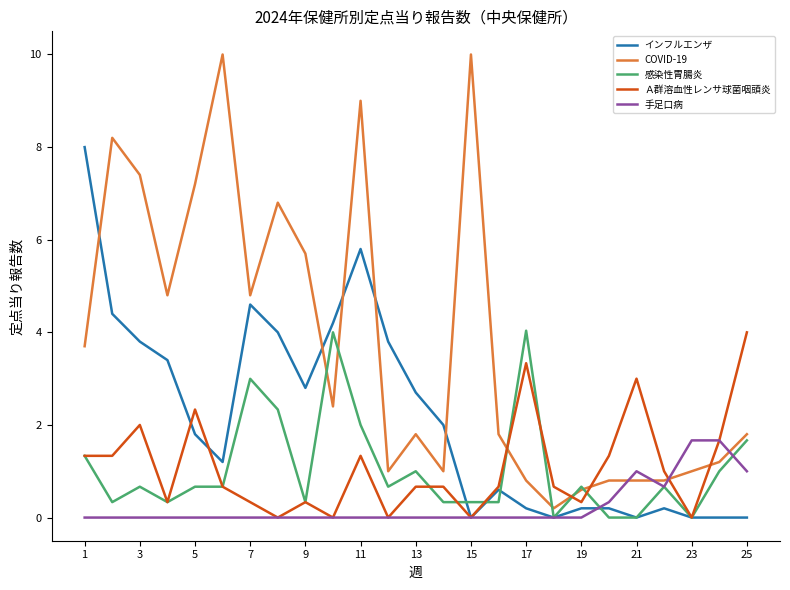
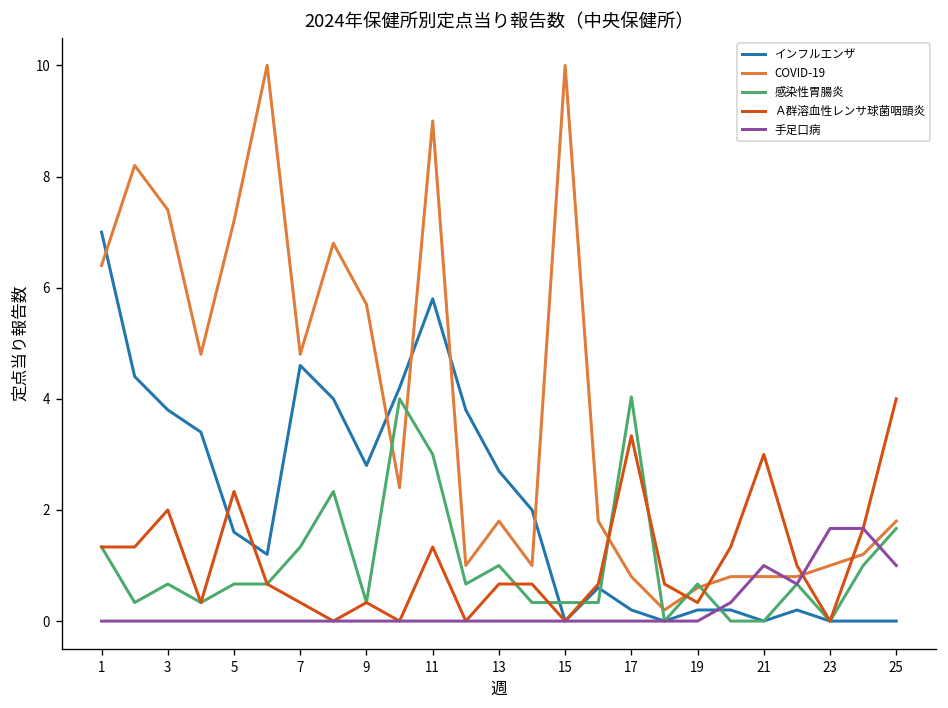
インフルエンザ, 1: 8 -> 7
COVID-19, 1: 3.7 -> 6.4
インフルエンザ, 5: 1.8 -> 1.6
感染性胃腸炎, 7: 3.0 -> 1.3
感染性胃腸炎, 11: 2 -> 3
